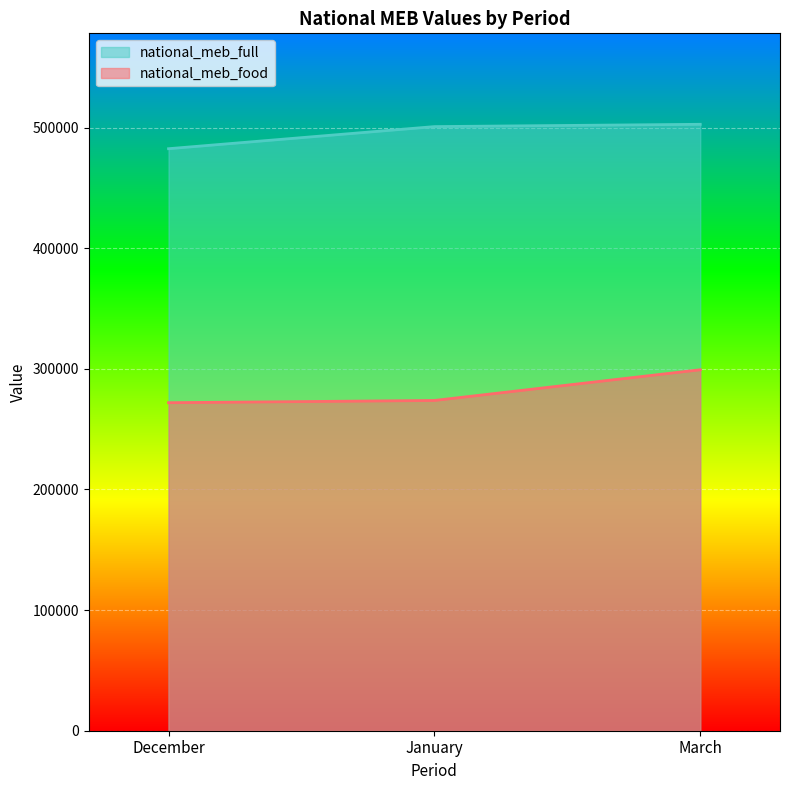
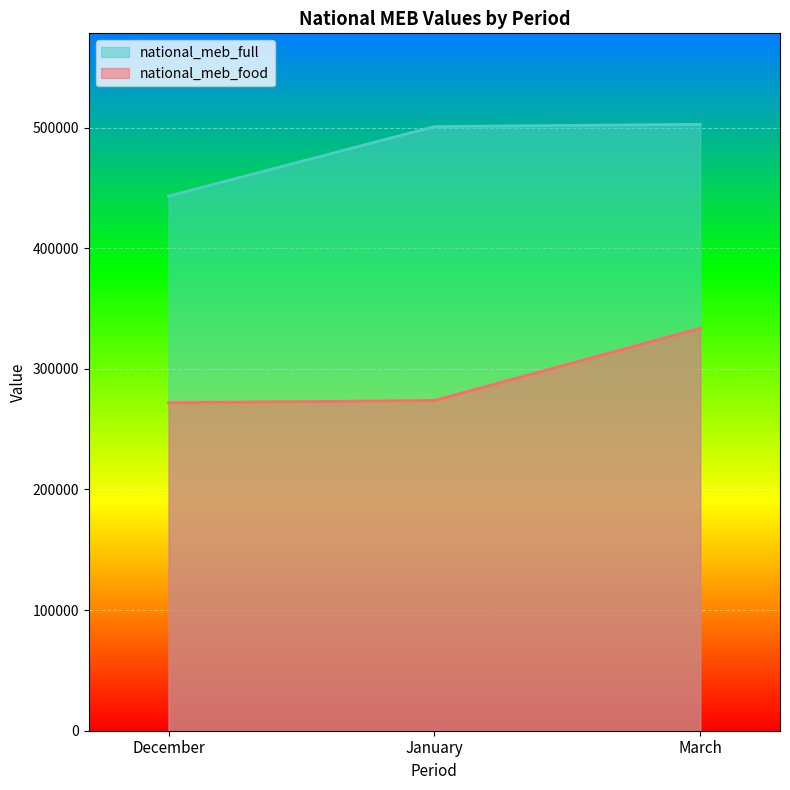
national_meb_full, December: 482000 -> 443000
national_meb_food, March: 299000 -> 334000
